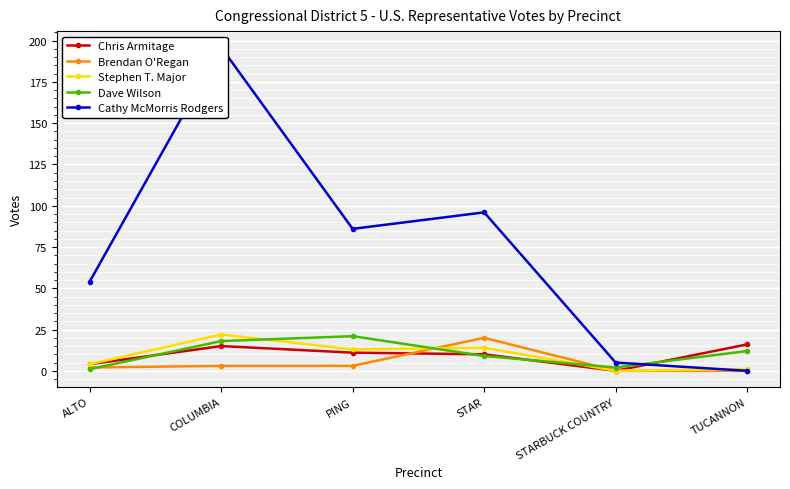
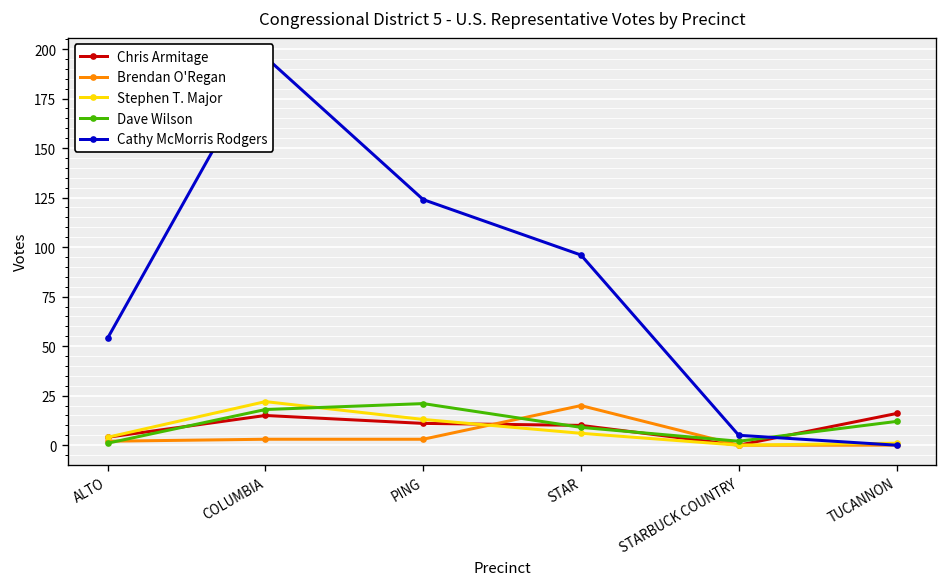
Cathy McMorris Rodgers, PING: 86 -> 124
Stephen T. Major, STAR: 14 -> 6
